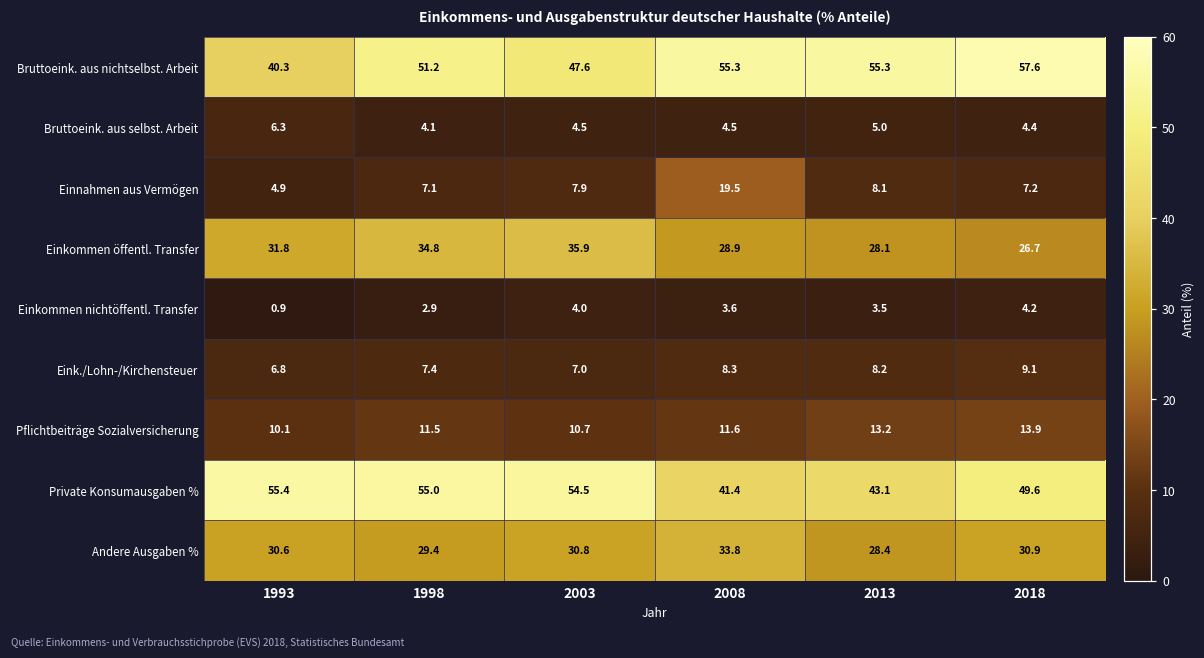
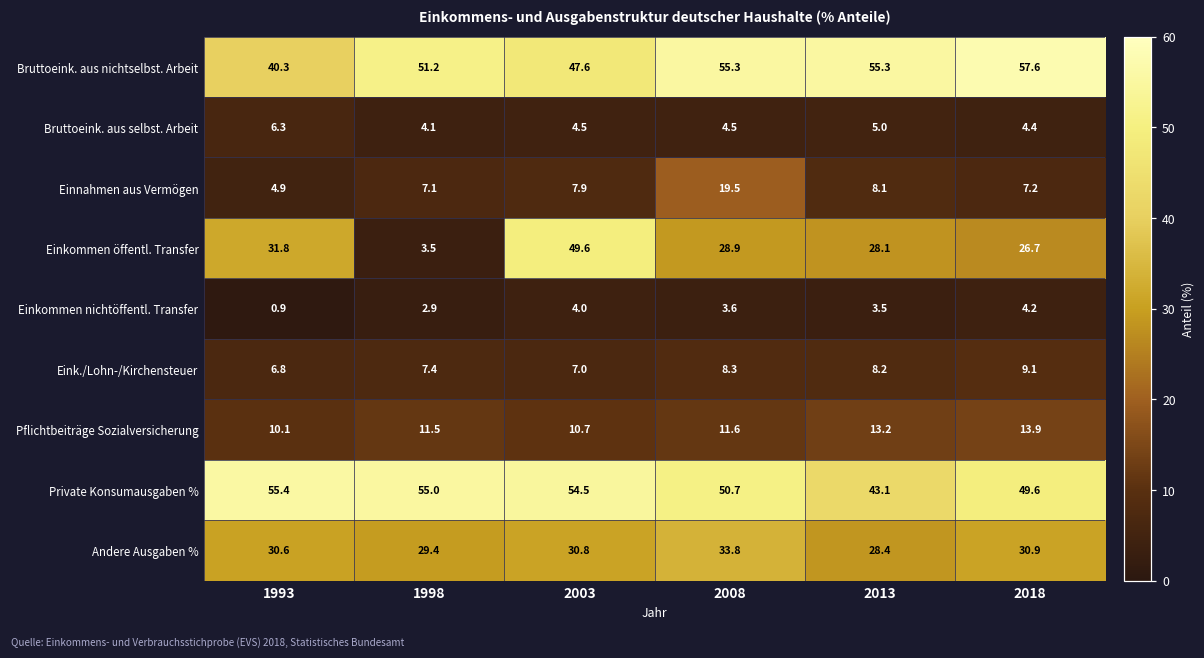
Einkommen öffentl. Transfer, 1998: 34.8 -> 3.5
Einkommen öffentl. Transfer, 2003: 35.9 -> 49.6
Private Konsumausgaben %, 2008: 41.4 -> 50.7
